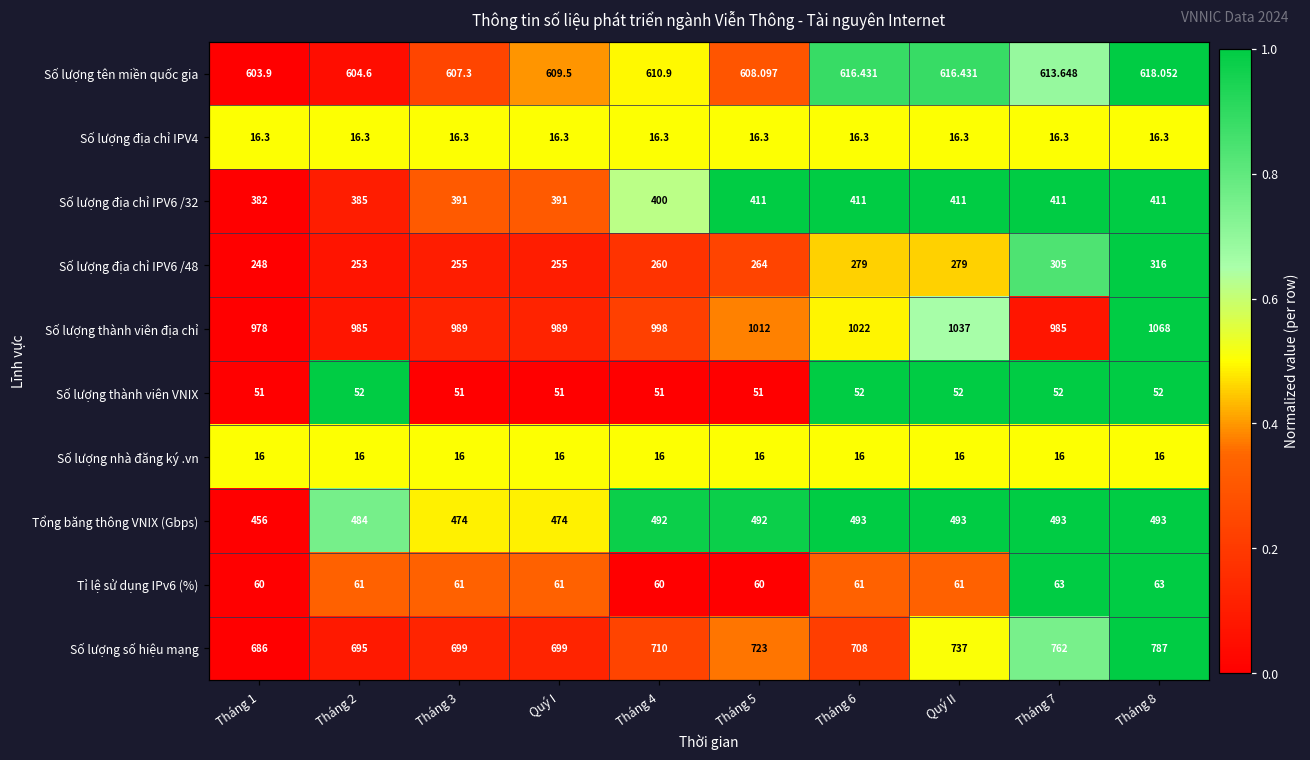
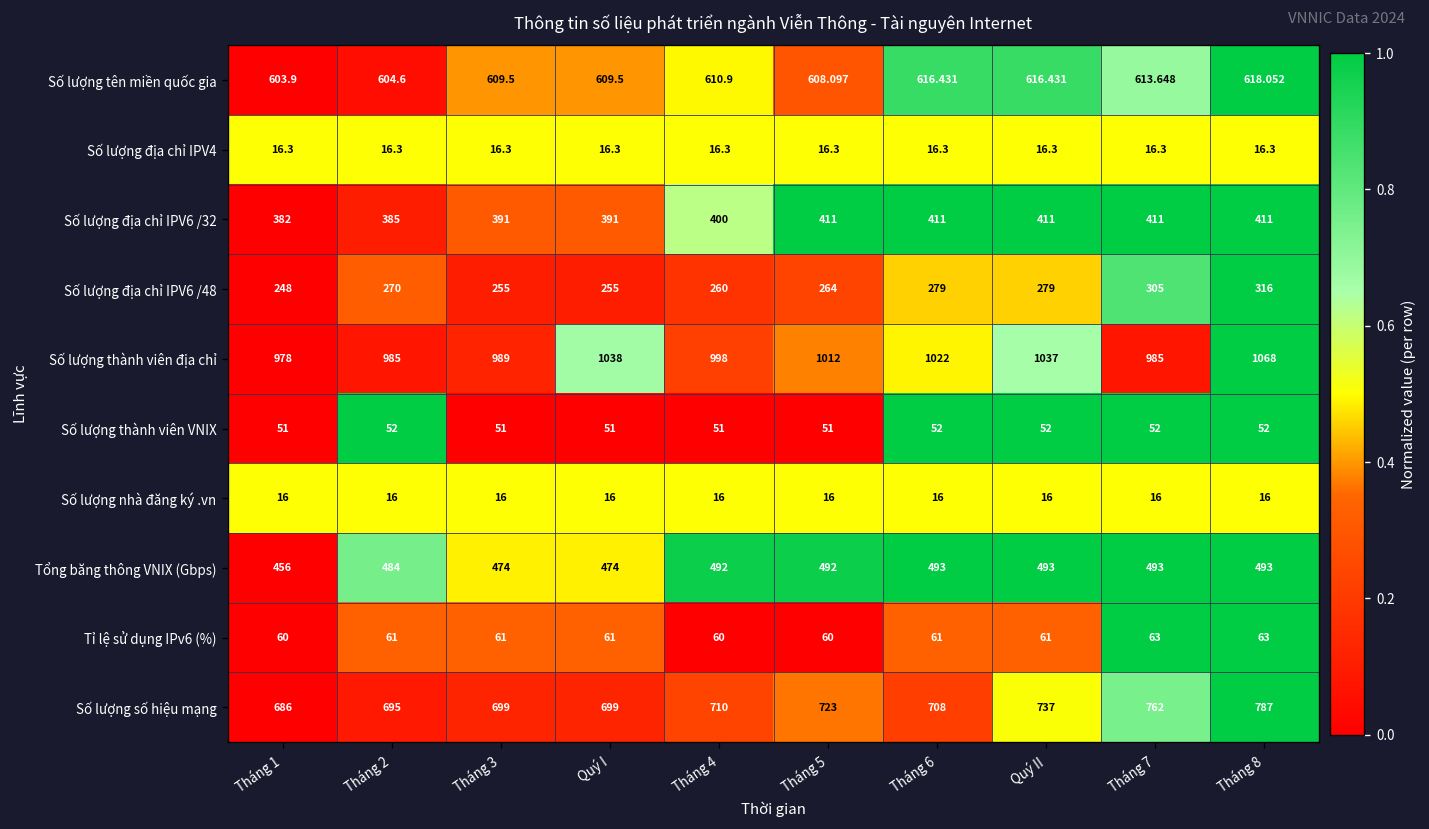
Số lượng tên miền quốc gia, Tháng 3: 607.3 -> 609.5
Số lượng địa chỉ IPV6 /48, Tháng 2: 253 -> 270
Số lượng thành viên địa chỉ, Quý I: 989 -> 1038
